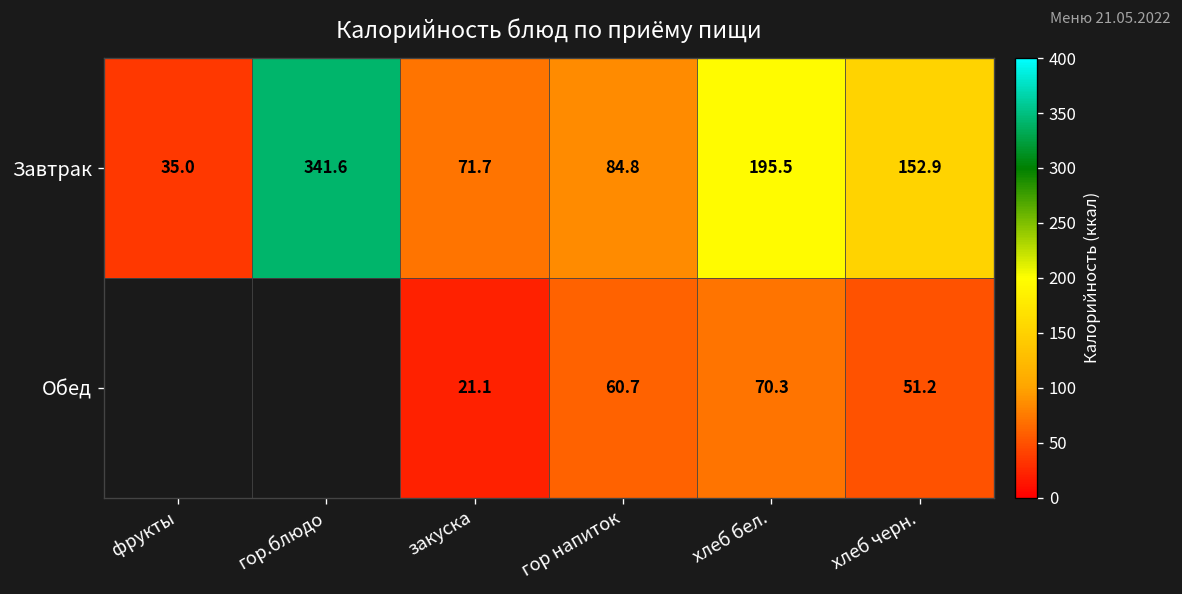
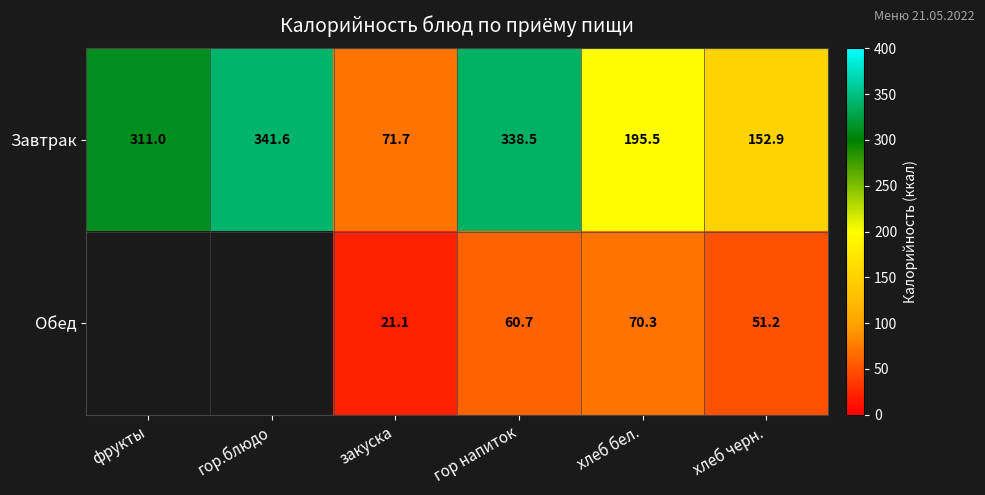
Завтрак, фрукты: 35.0 -> 311.0
Завтрак, гор напиток: 84.8 -> 338.5
